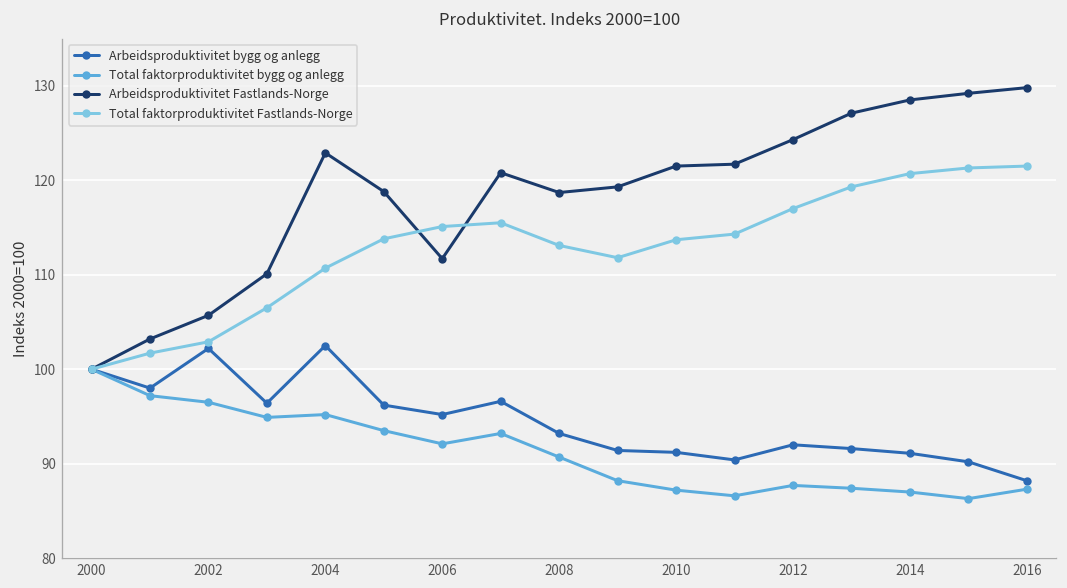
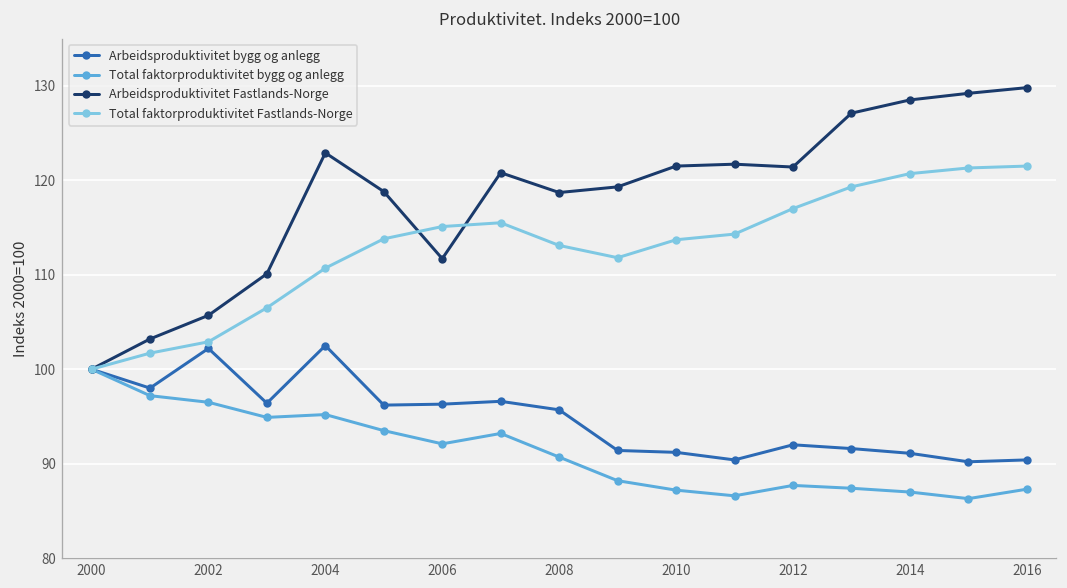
Arbeidsproduktivitet bygg og anlegg, 2006: 95 -> 96
Arbeidsproduktivitet bygg og anlegg, 2008: 93 -> 96
Arbeidsproduktivitet Fastlands-Norge, 2012: 124 -> 121
Arbeidsproduktivitet bygg og anlegg, 2016: 88 -> 90
